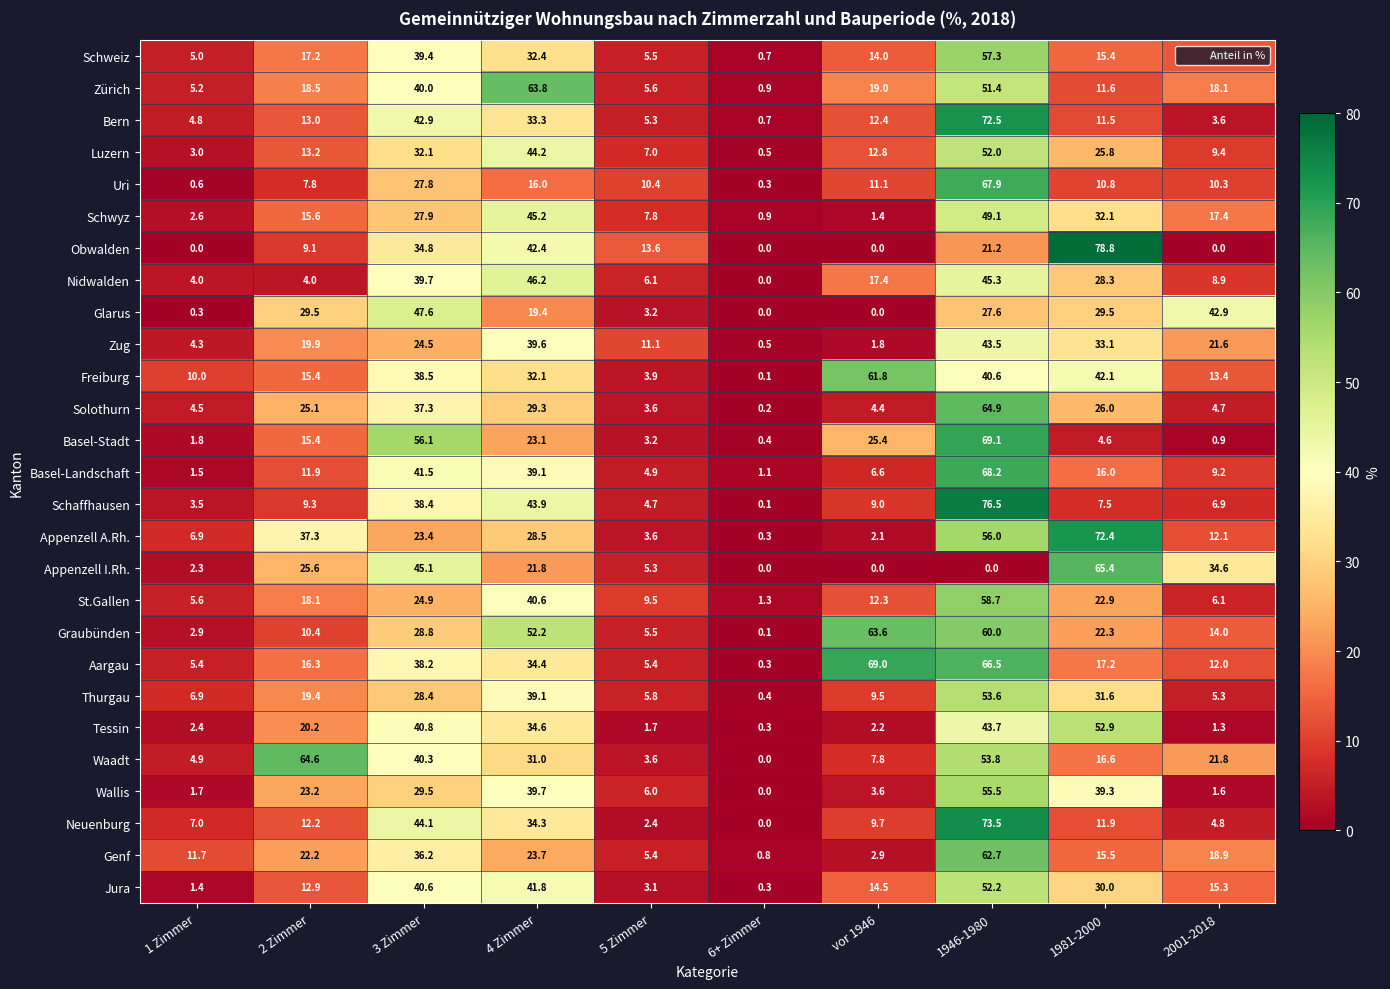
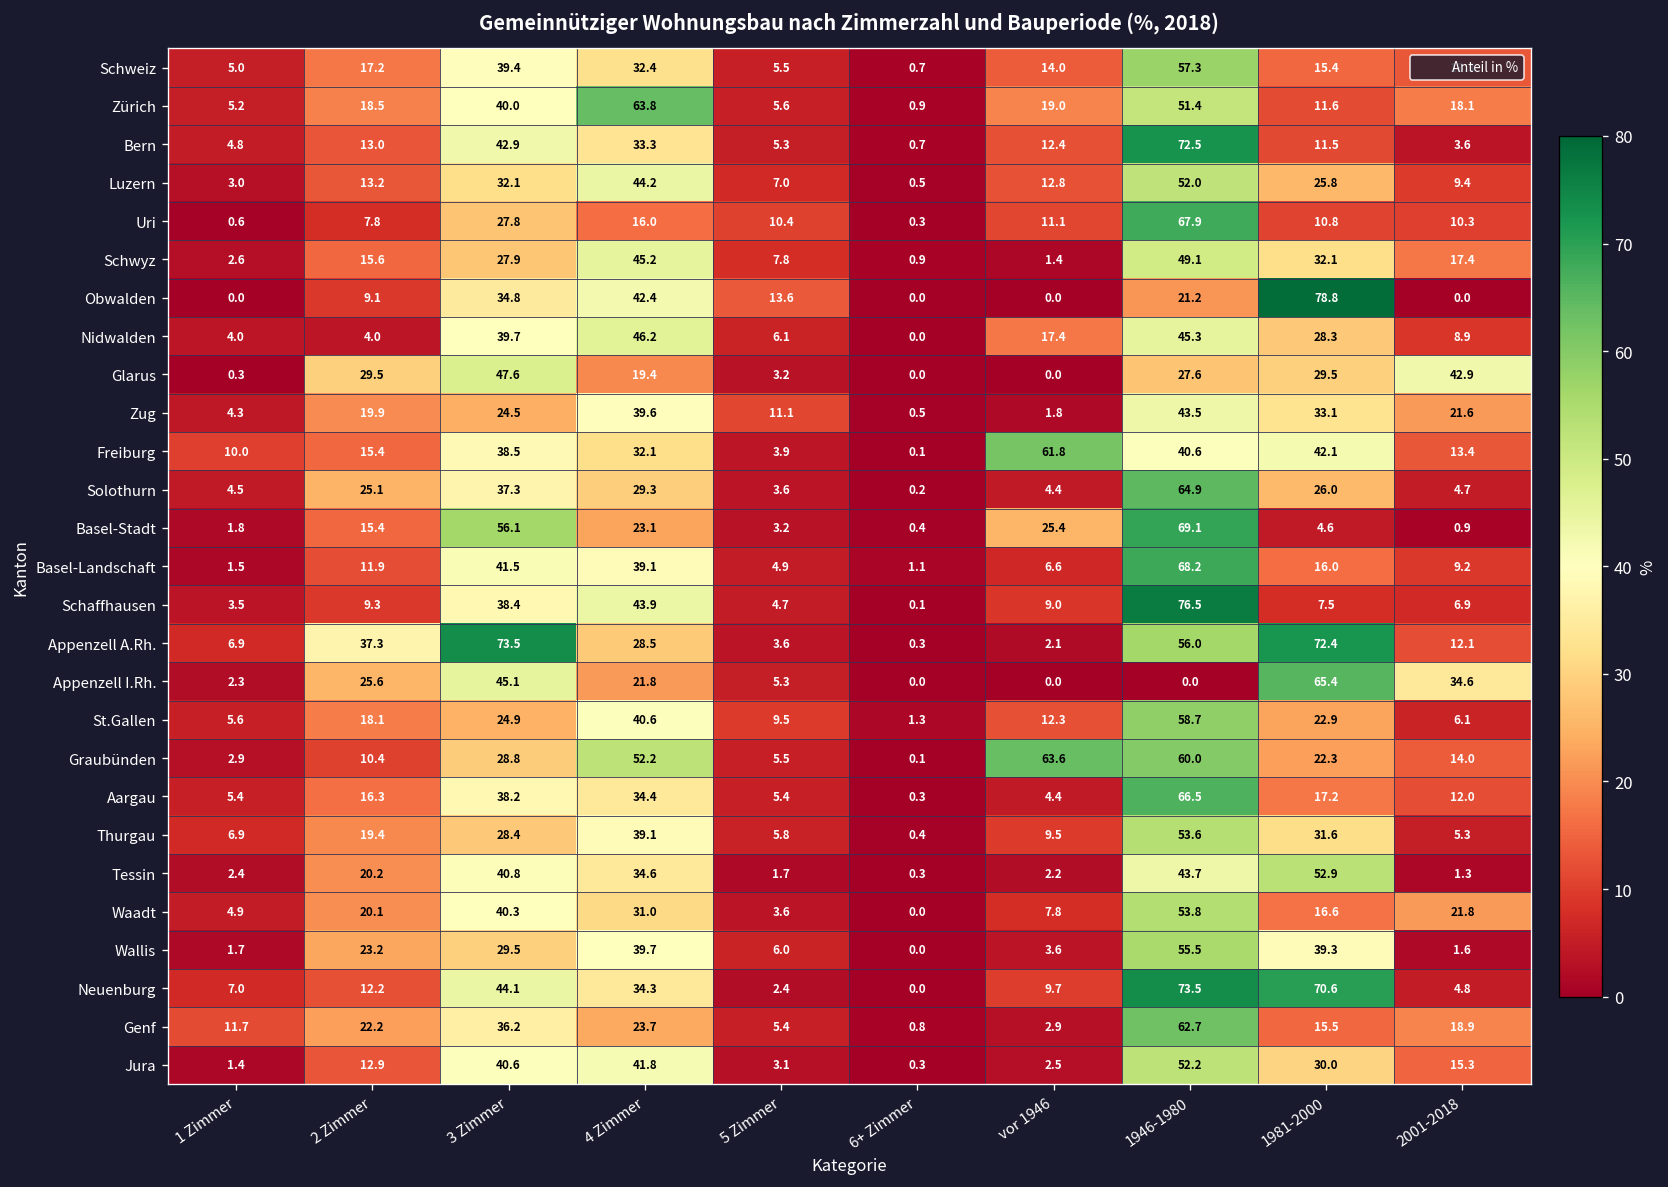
Appenzell A.Rh., 3 Zimmer: 23.4 -> 73.5
Aargau, vor 1946: 69.0 -> 4.4
Waadt, 2 Zimmer: 64.6 -> 20.1
Neuenburg, 1981-2000: 11.9 -> 70.6
Jura, vor 1946: 14.5 -> 2.5
